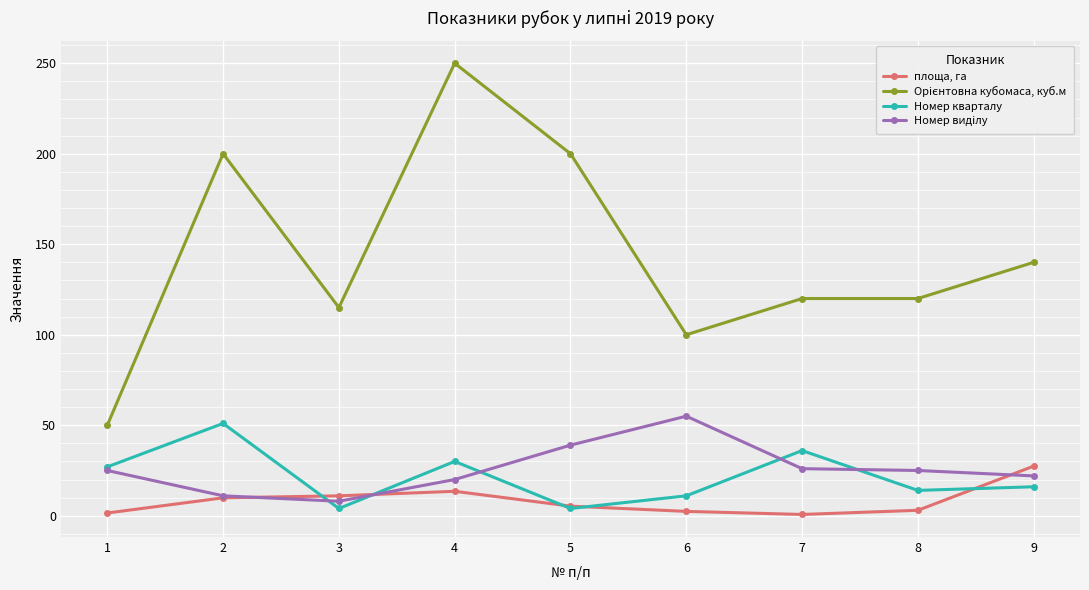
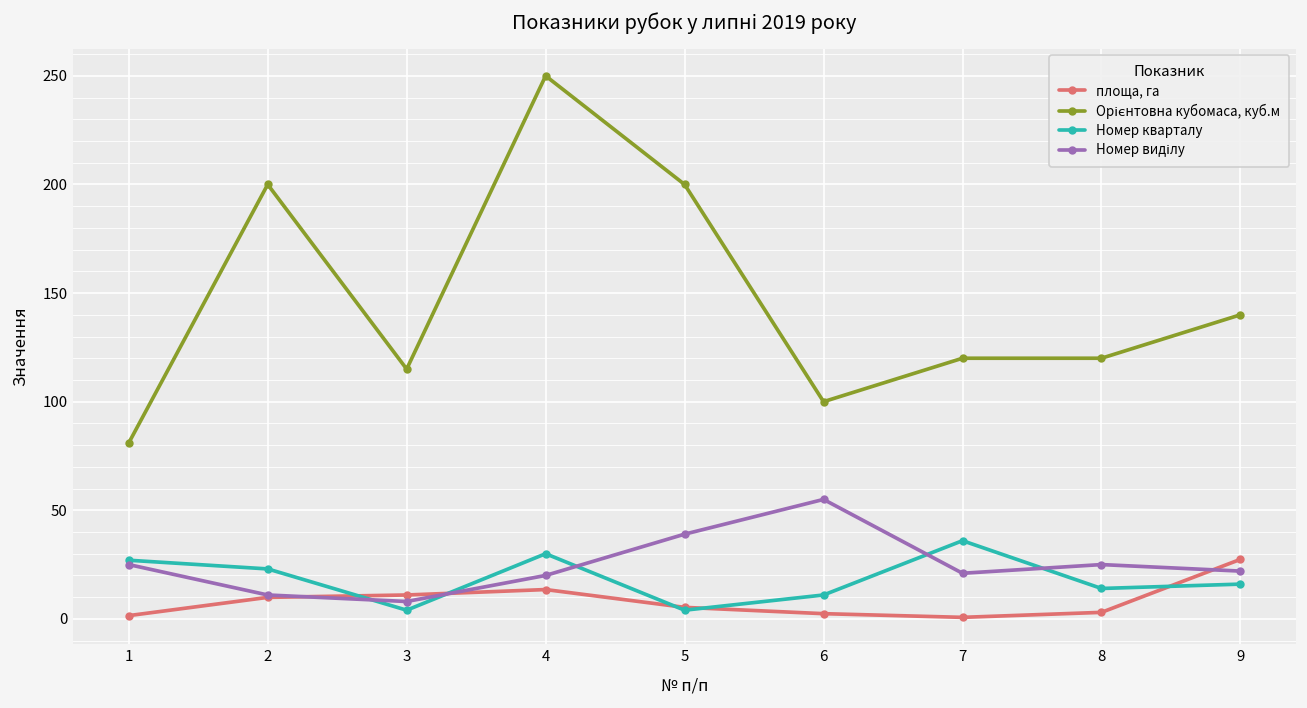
Орієнтовна кубомаса, куб.м, 1: 50 -> 81
Номер кварталу, 2: 51 -> 23
Номер виділу, 7: 26 -> 21
